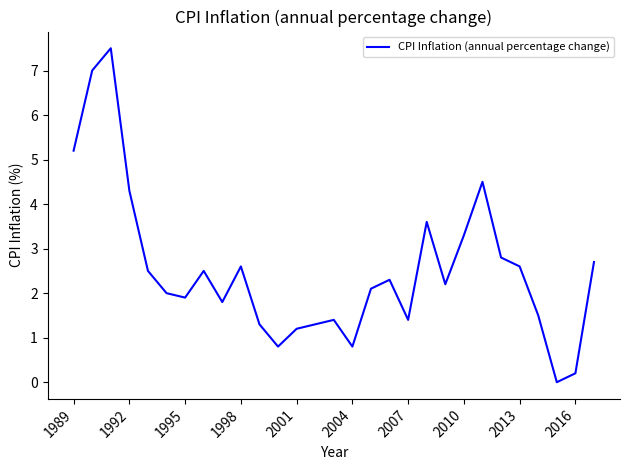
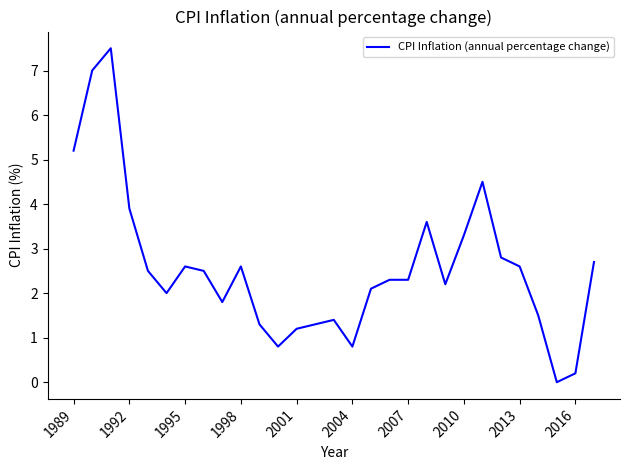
1992: 4.3 -> 3.9
1995: 1.9 -> 2.6
2007: 1.4 -> 2.3
